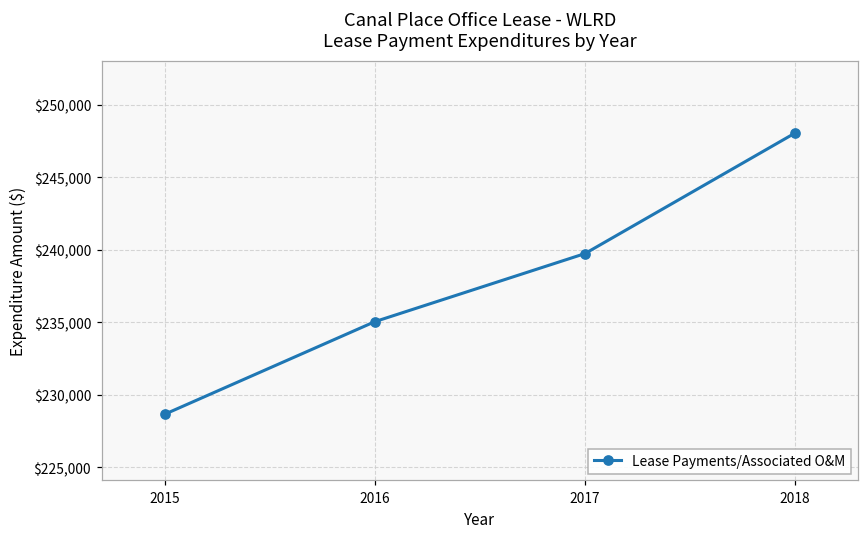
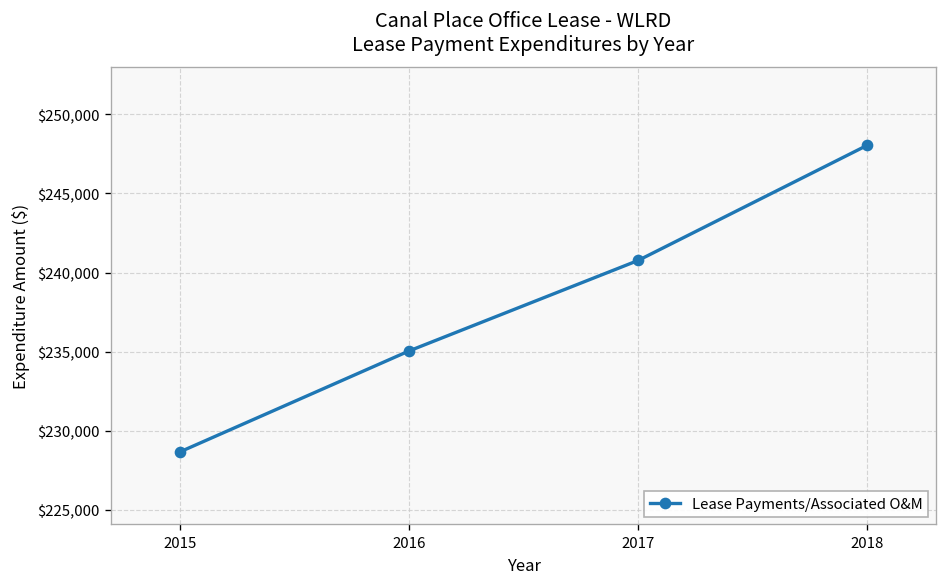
2017: $239,700 -> $240,800
